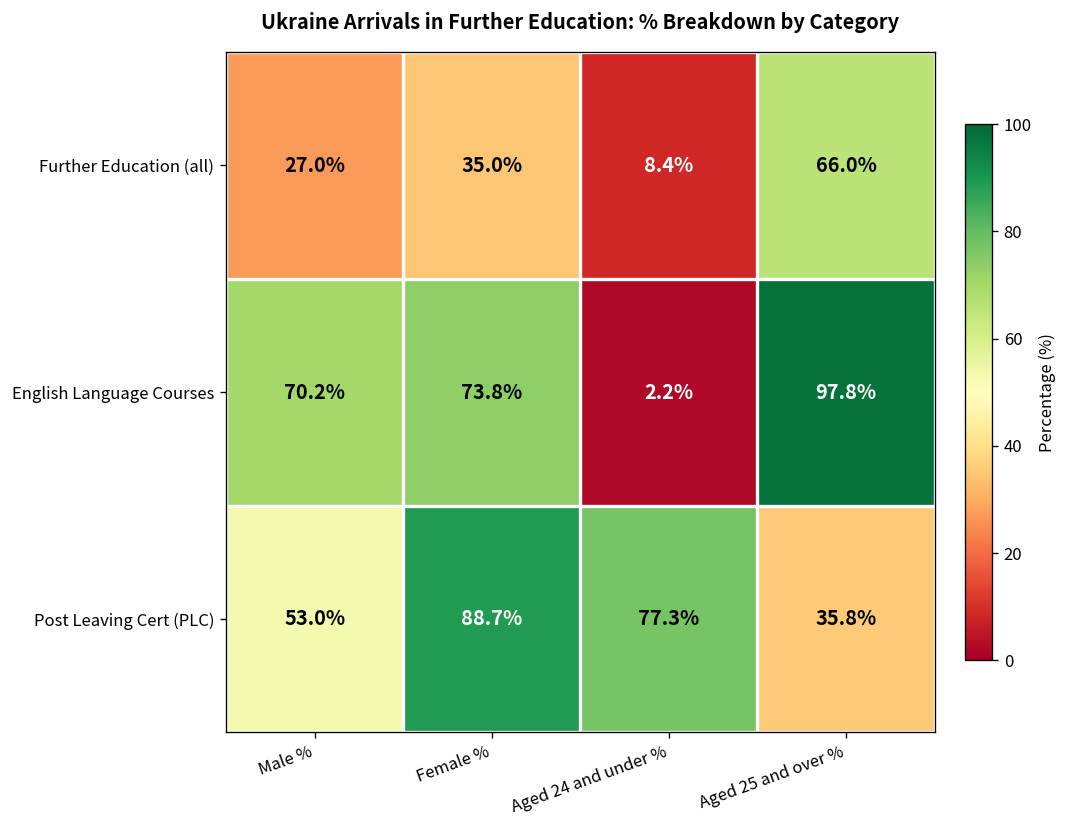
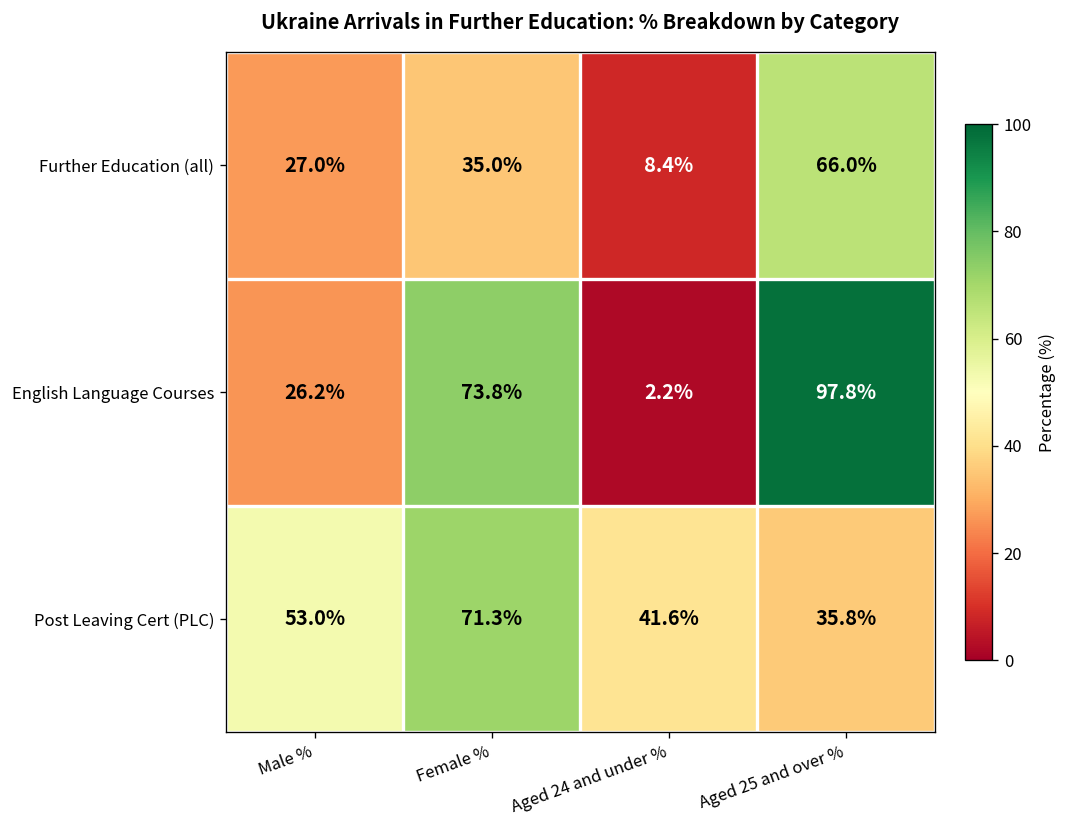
English Language Courses, Male %: 70.2% -> 26.2%
Post Leaving Cert (PLC), Female %: 88.7% -> 71.3%
Post Leaving Cert (PLC), Aged 24 and under %: 77.3% -> 41.6%
